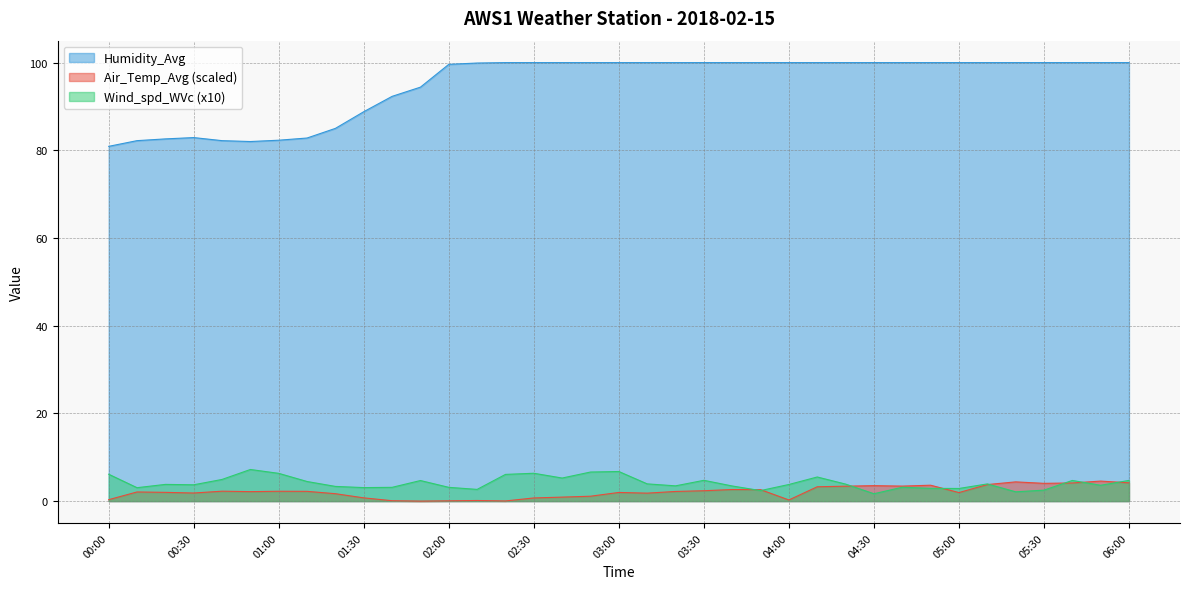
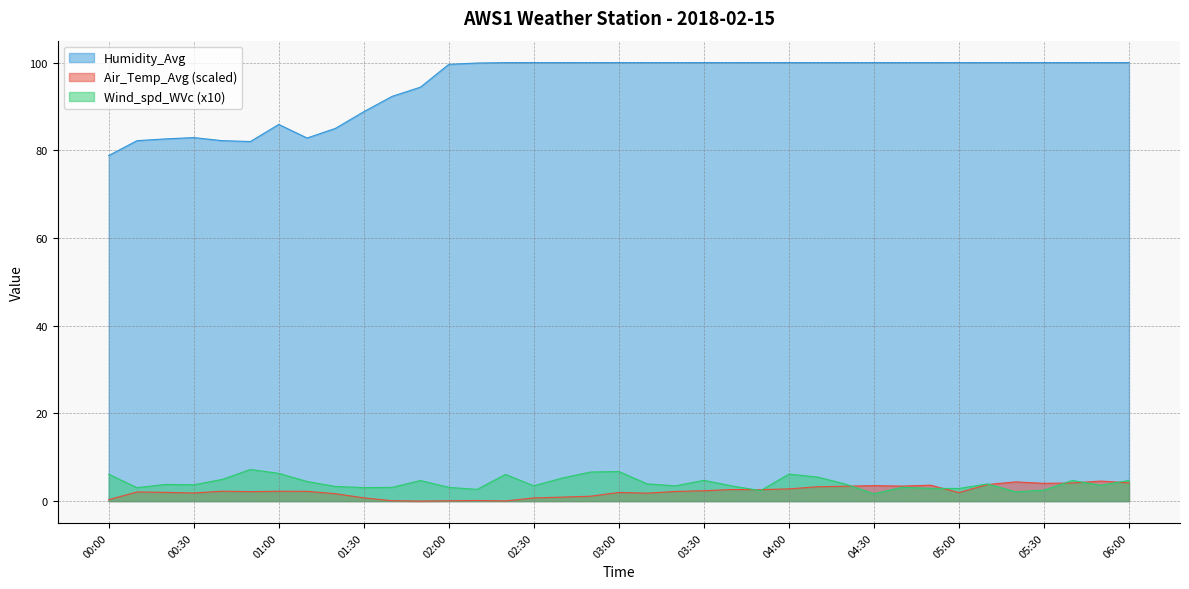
Humidity_Avg, 00:00: 81 -> 79
Humidity_Avg, 01:00: 82 -> 86
Wind_spd_WVc (x10), 02:30: 6 -> 3
Air_Temp_Avg (scaled), 04:00: 0 -> 3
Wind_spd_WVc (x10), 04:00: 4 -> 6
